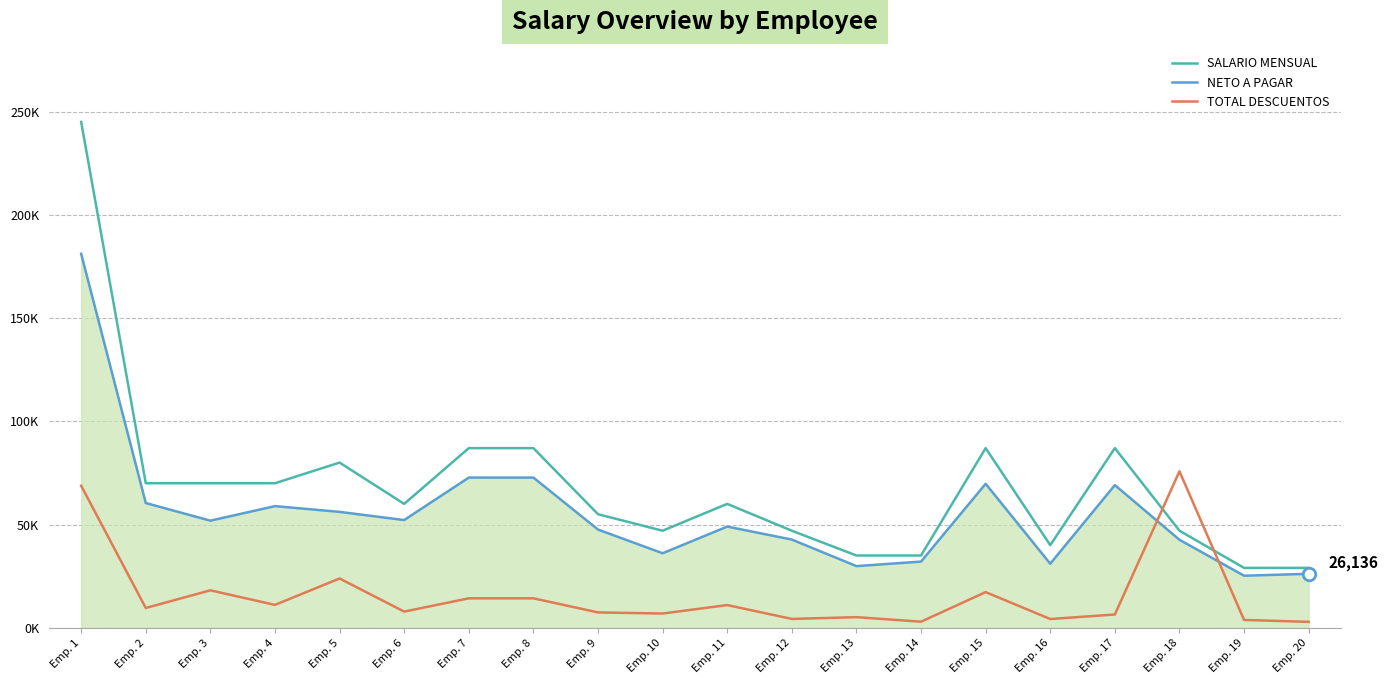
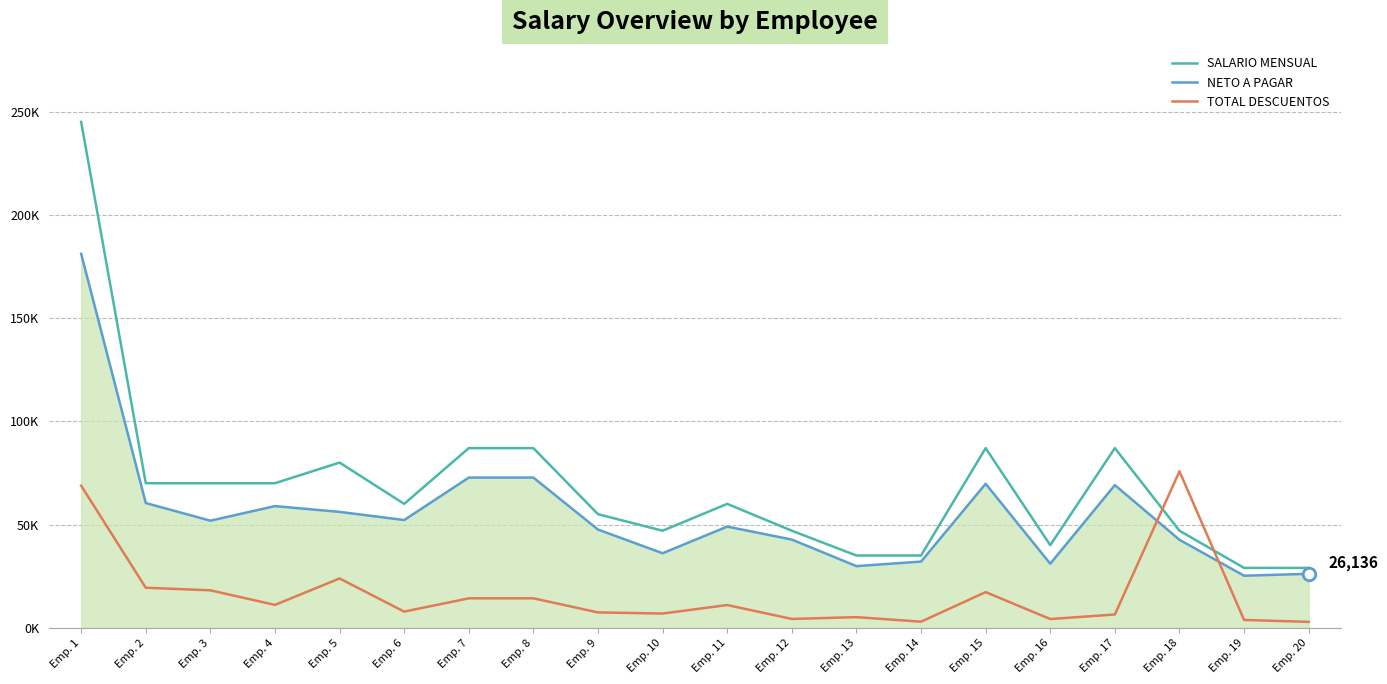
TOTAL DESCUENTOS, Emp. 2: 10000 -> 19000
